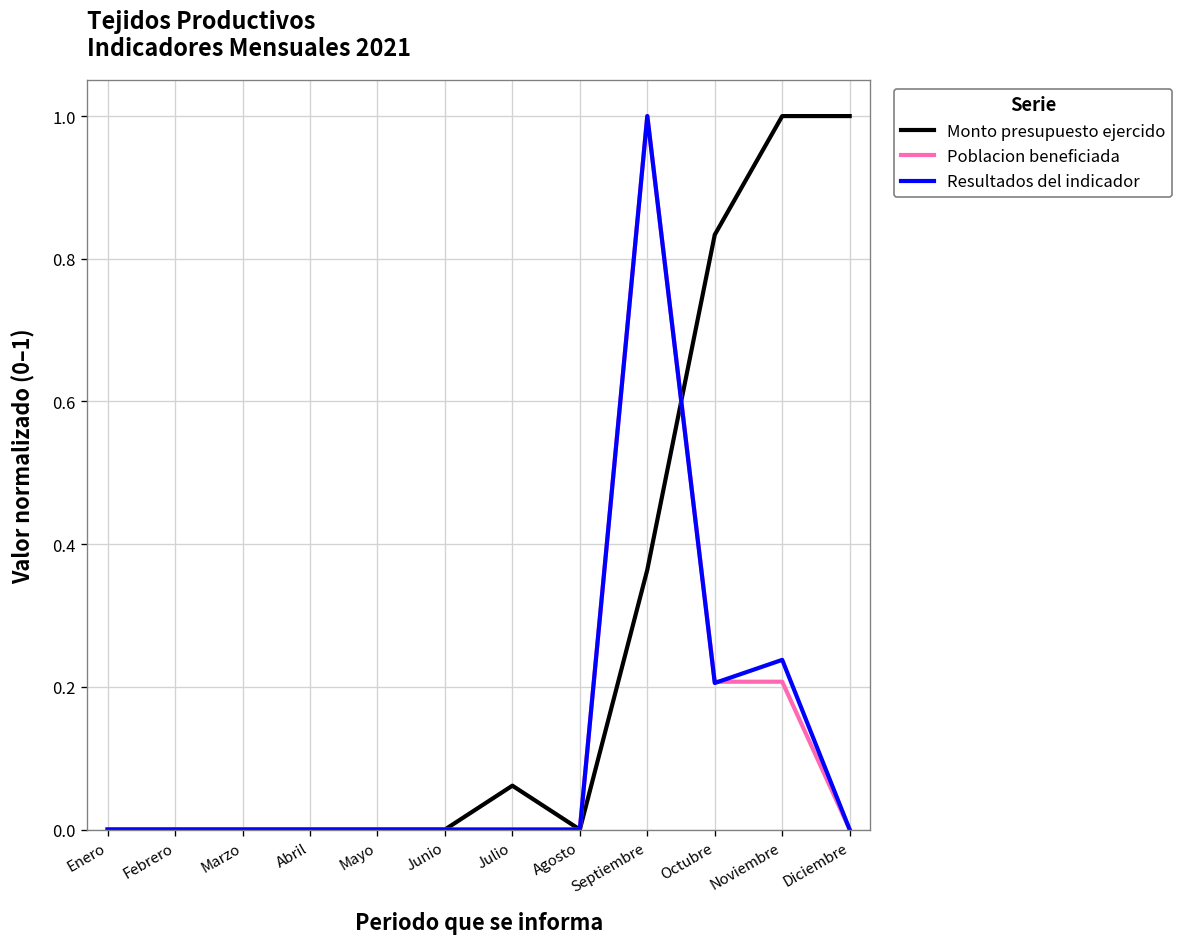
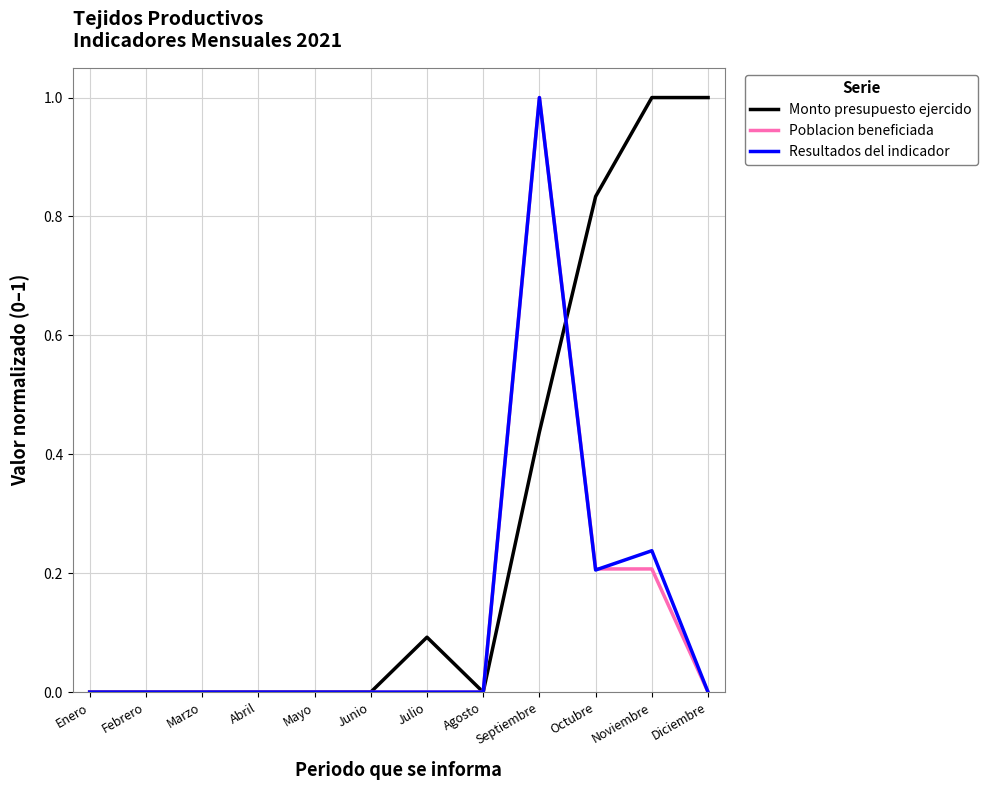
Monto presupuesto ejercido, Julio: 0.06 -> 0.09
Monto presupuesto ejercido, Septiembre: 0.36 -> 0.44
